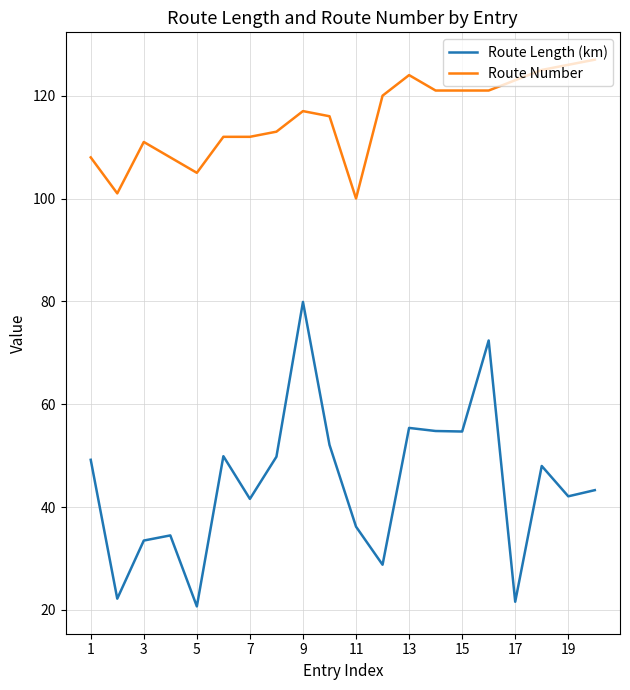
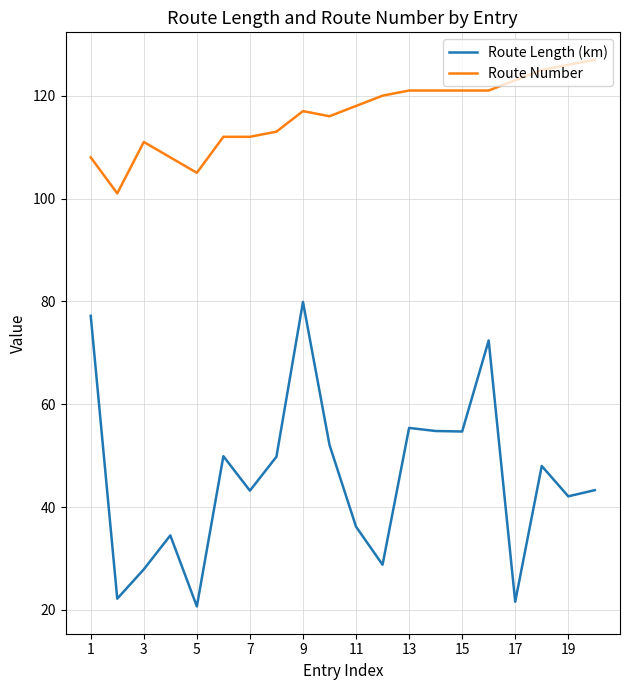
Route Length (km), 1: 49 -> 77
Route Length (km), 3: 34 -> 28
Route Length (km), 7: 42 -> 43
Route Number, 11: 100 -> 118
Route Number, 13: 124 -> 121
